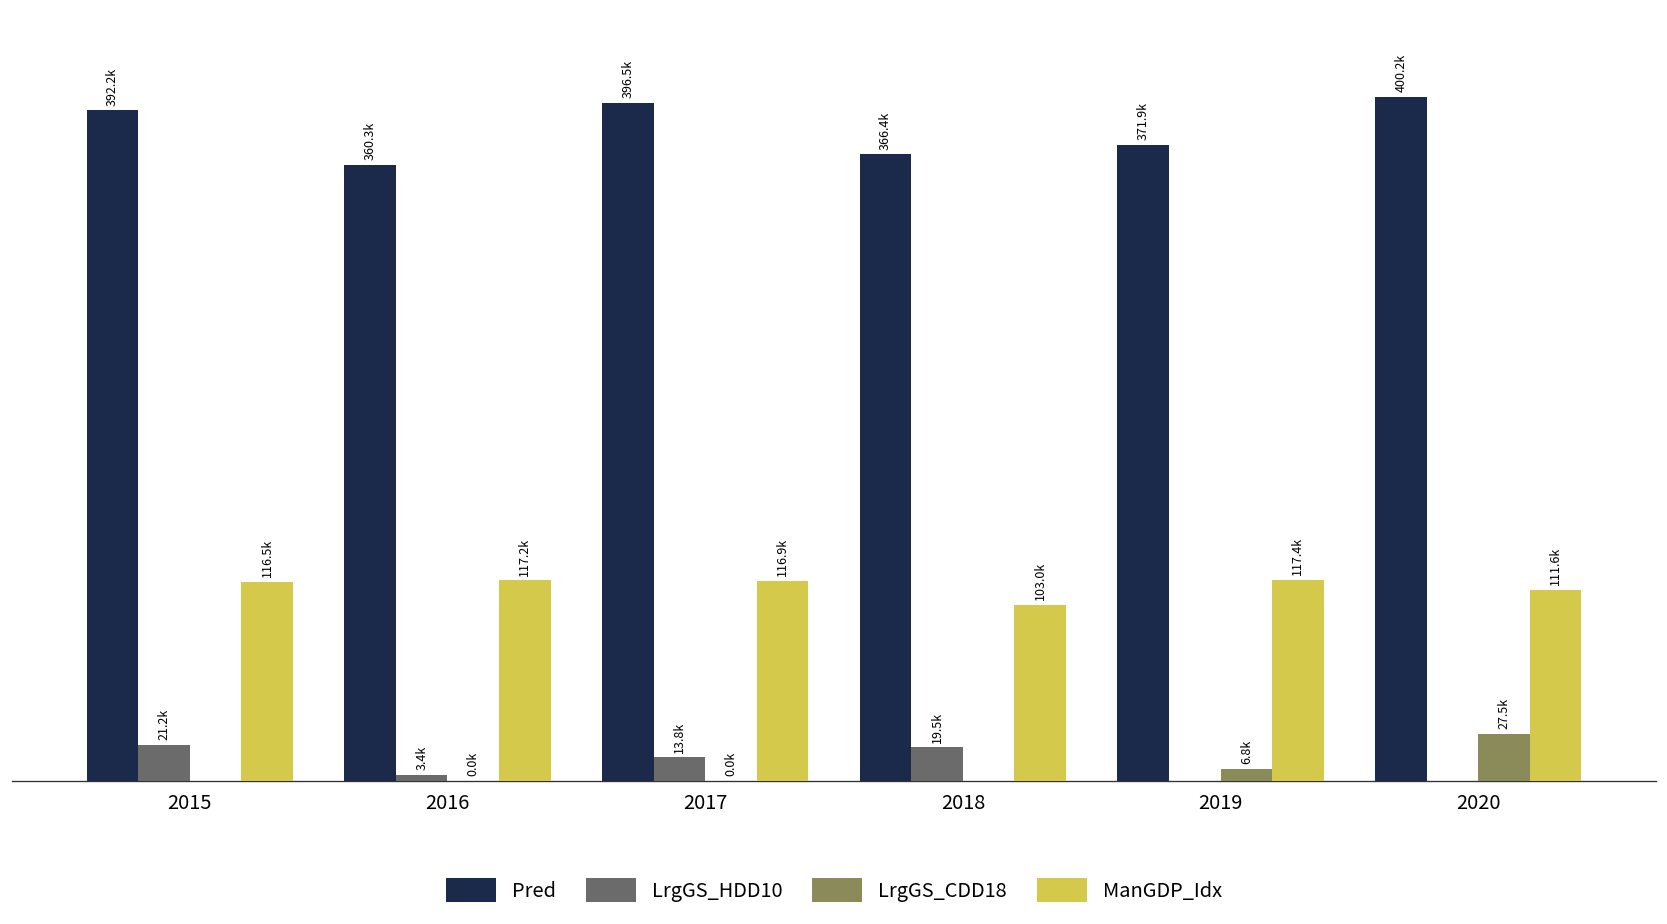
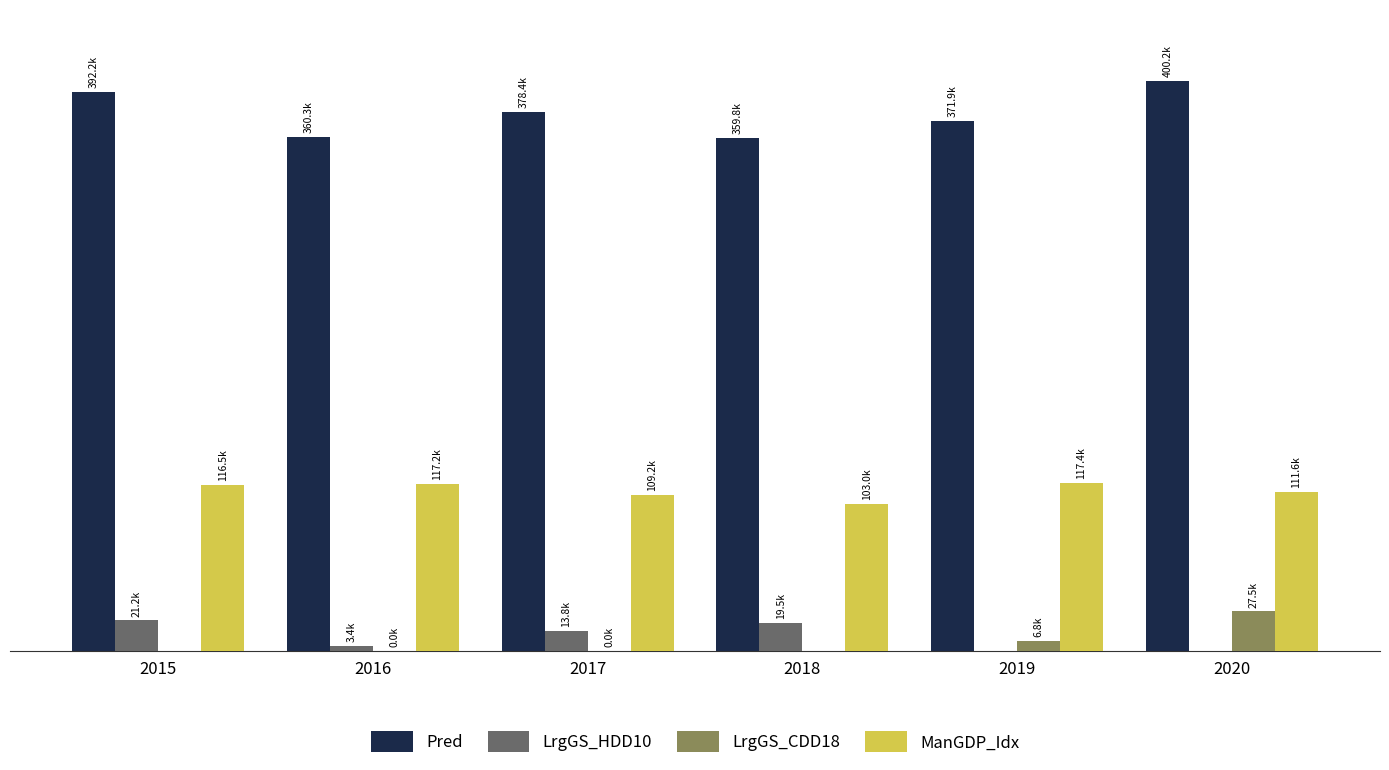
Pred, 2017: 396.5k -> 378.4k
ManGDP_Idx, 2017: 116.9k -> 109.2k
Pred, 2018: 366.4k -> 359.8k
